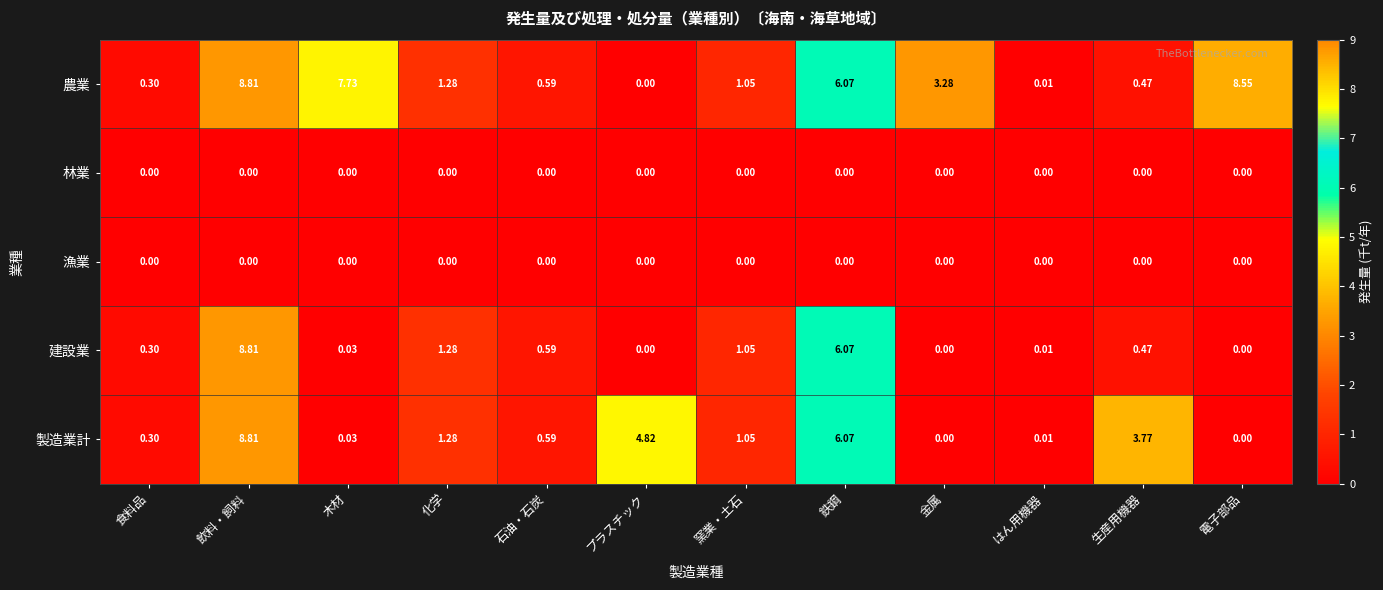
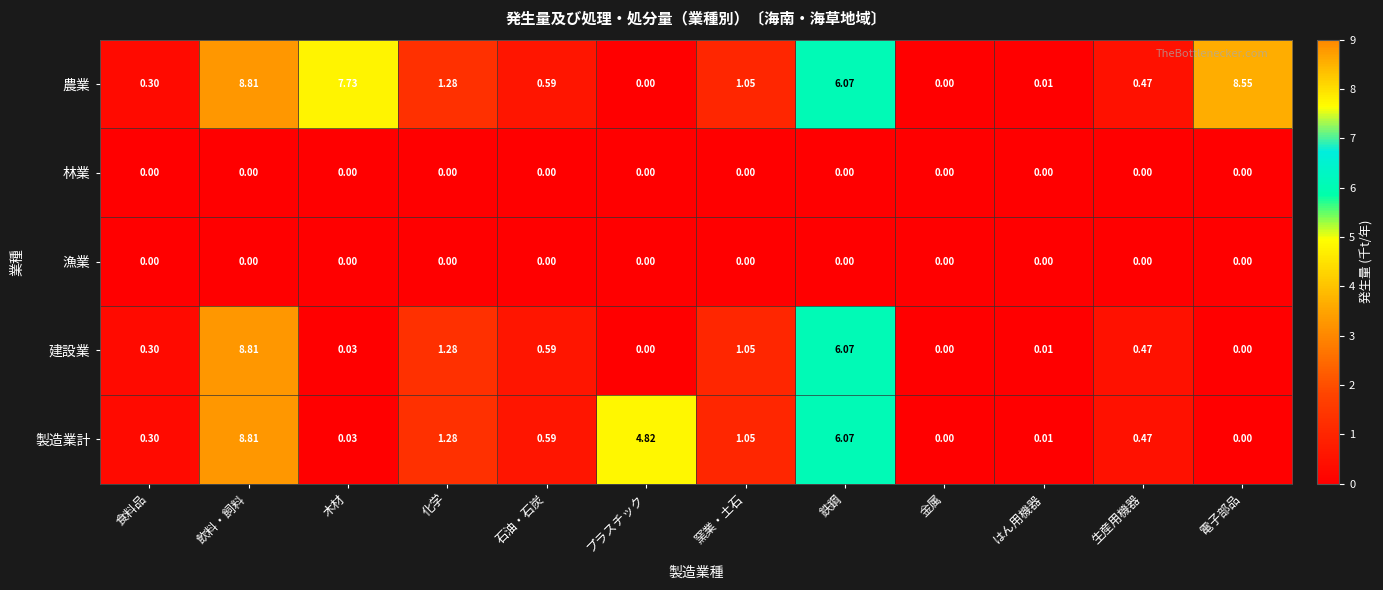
農業, 金属: 3.28 -> 0.00
製造業計, 生産用機器: 3.77 -> 0.47
